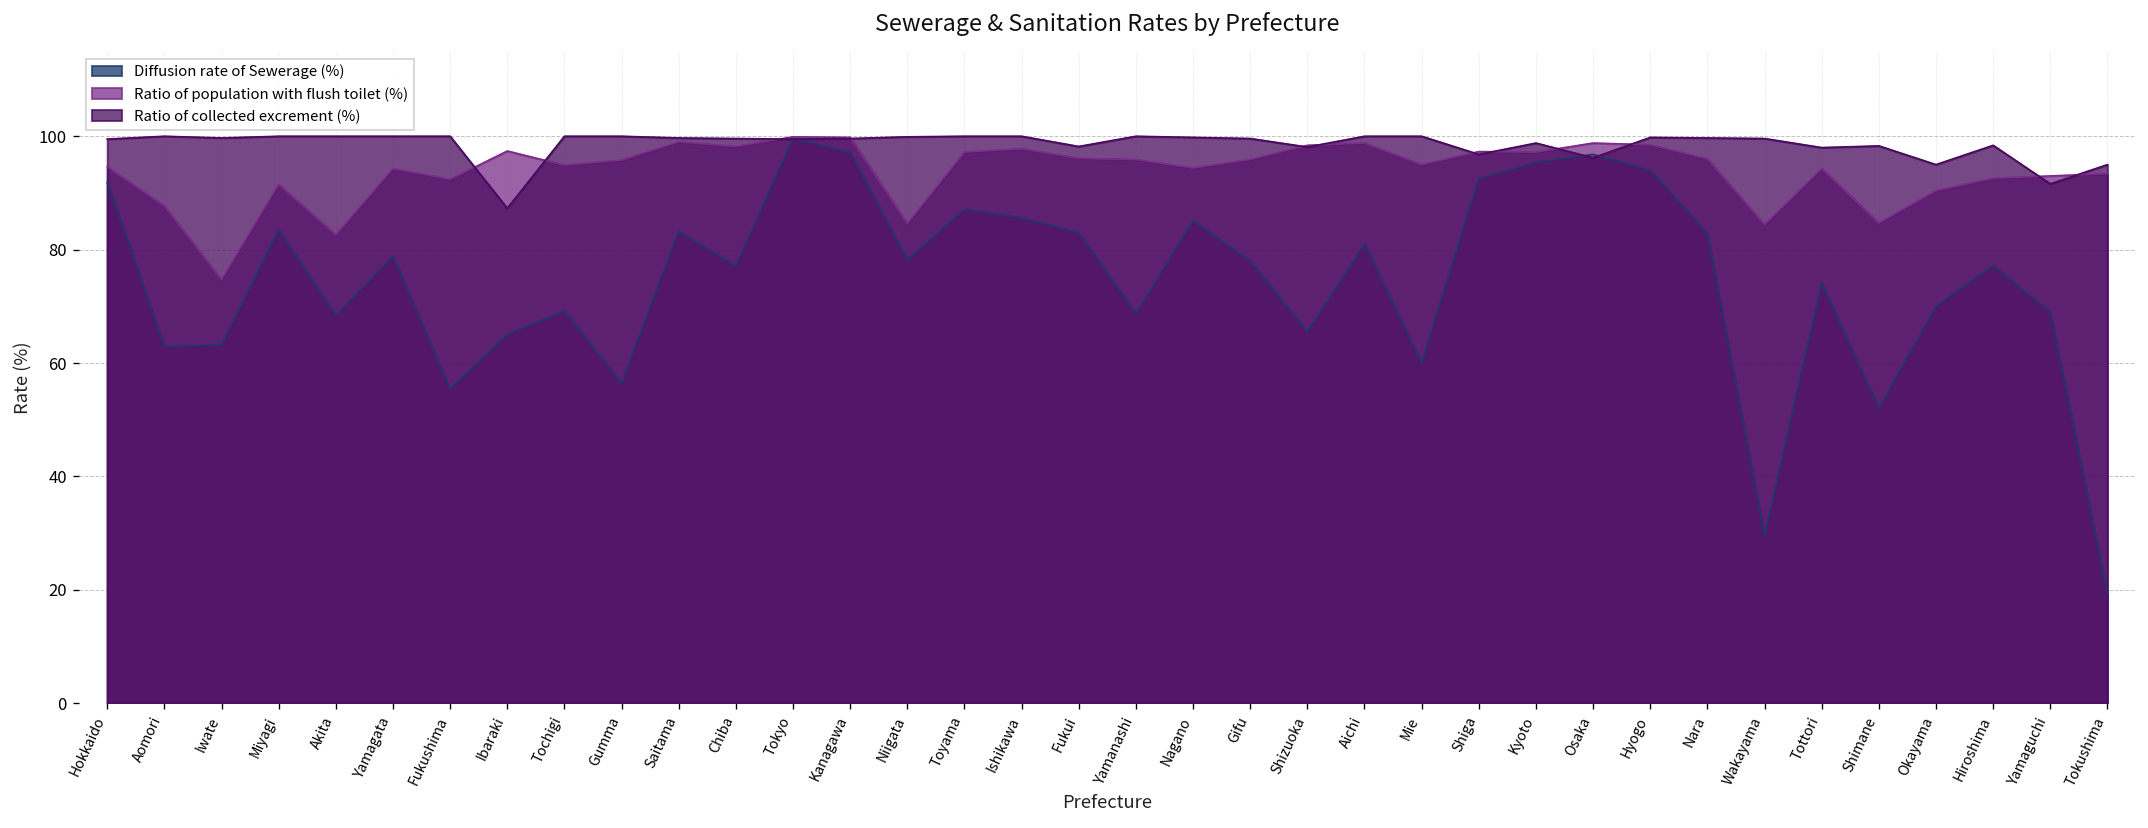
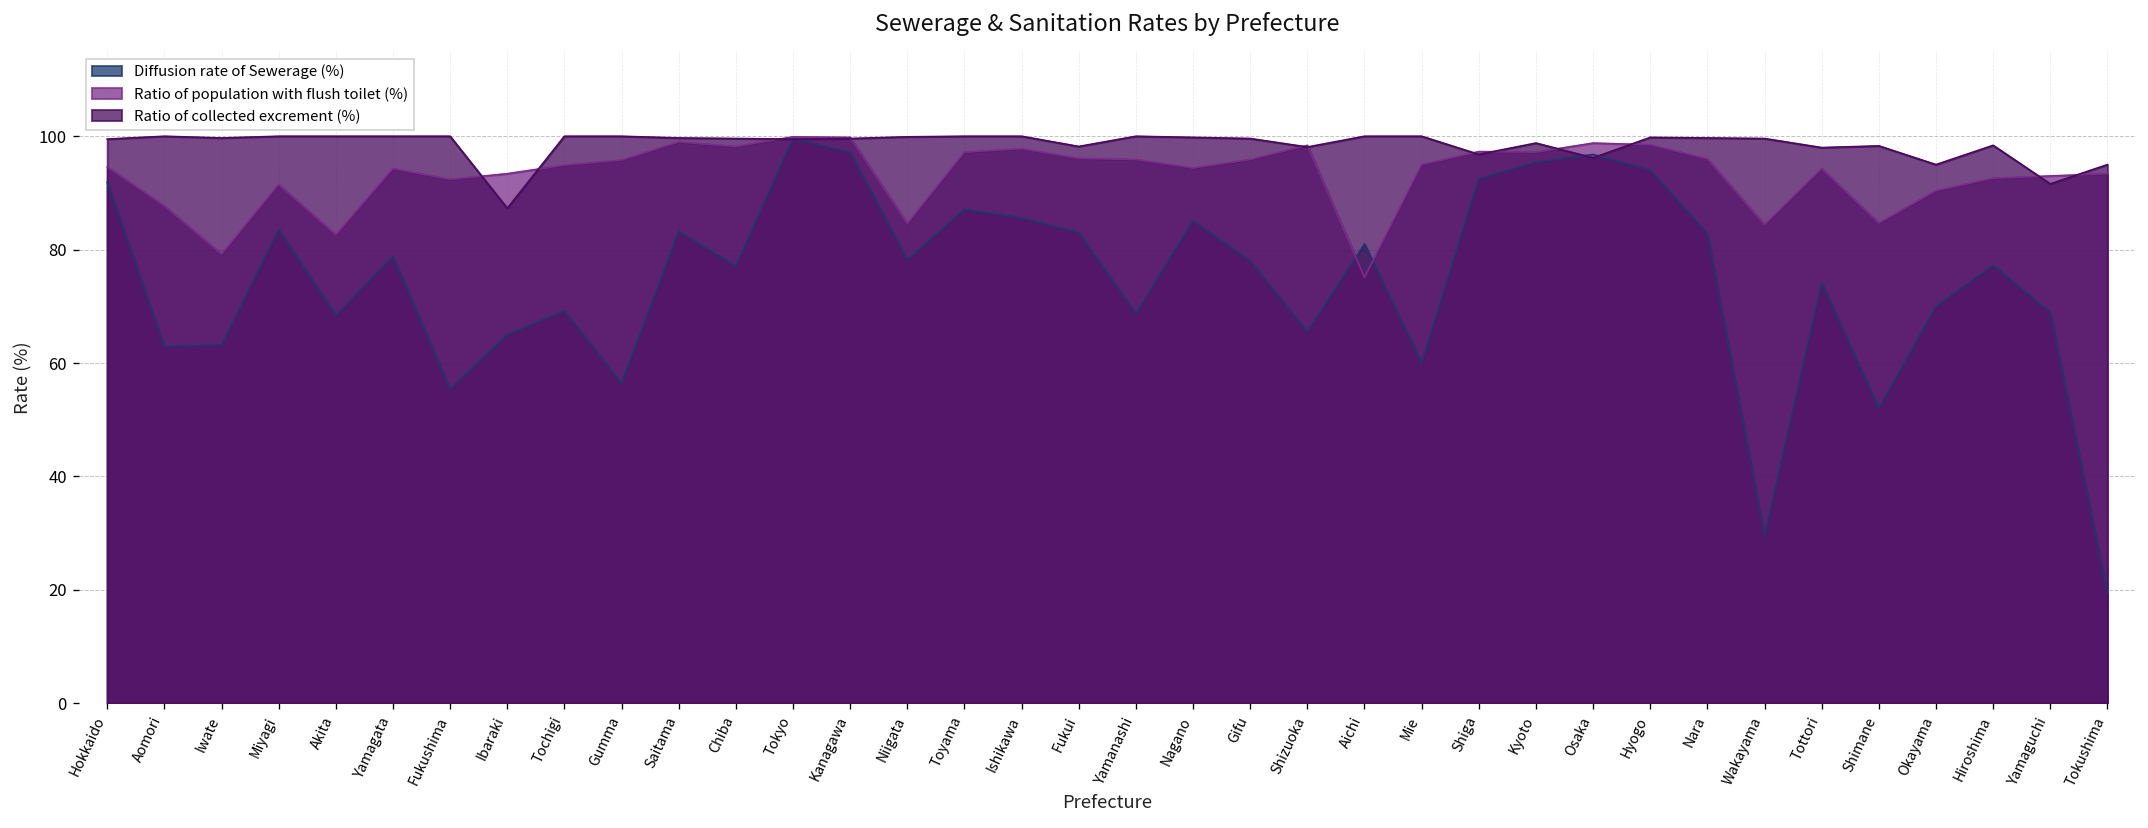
Ratio of population with flush toilet (%), Iwate: 75 -> 79
Ratio of population with flush toilet (%), Ibaraki: 97 -> 93
Ratio of population with flush toilet (%), Aichi: 99 -> 75
